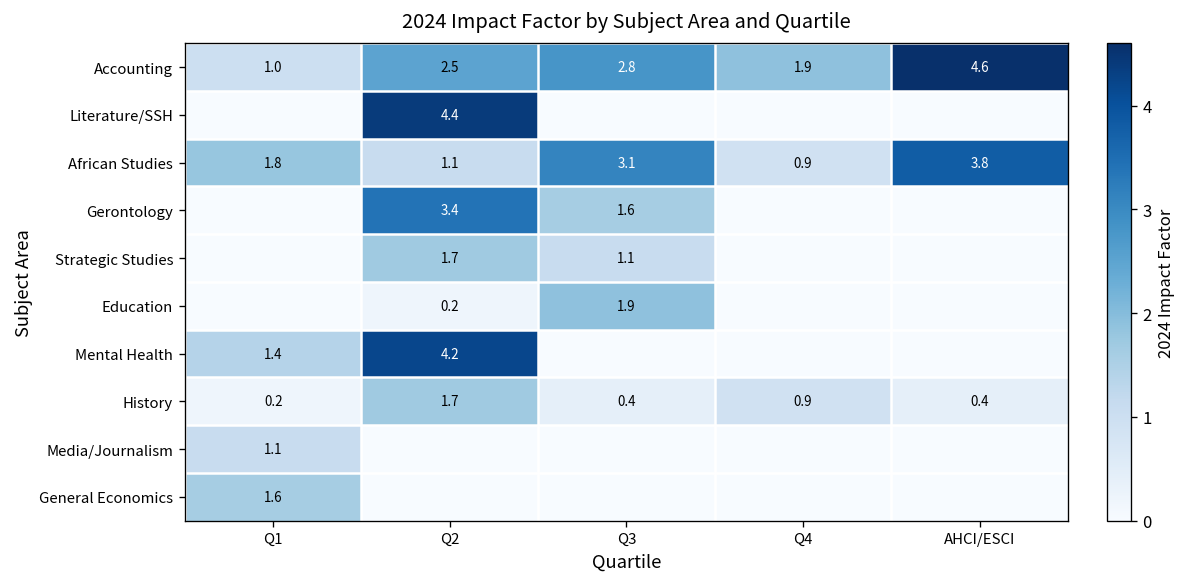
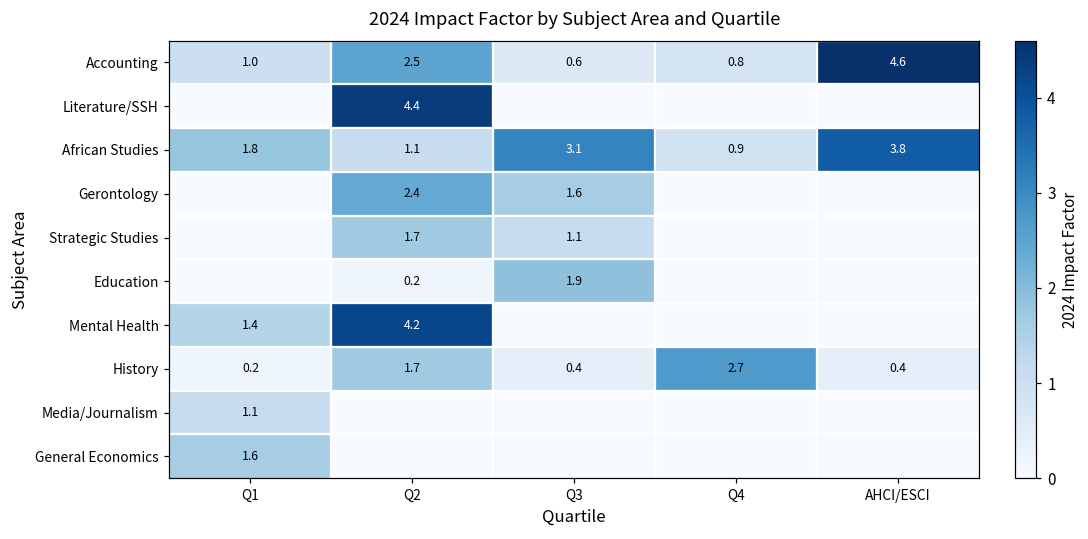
Accounting, Q3: 2.8 -> 0.6
Accounting, Q4: 1.9 -> 0.8
Gerontology, Q2: 3.4 -> 2.4
History, Q4: 0.9 -> 2.7
